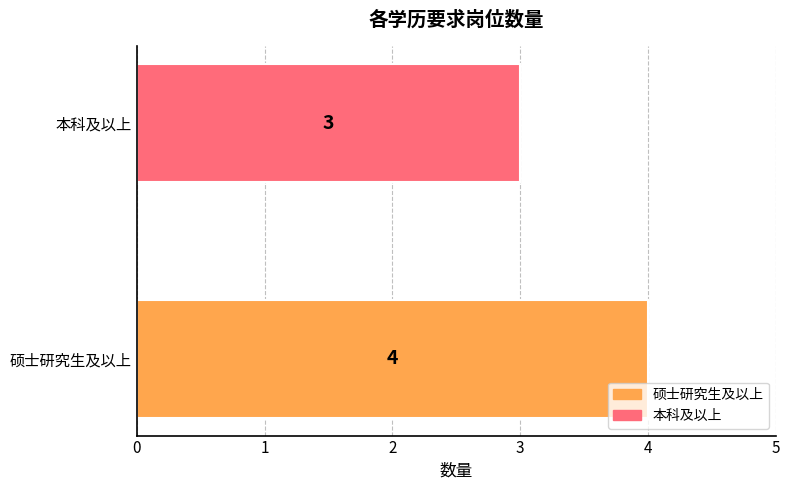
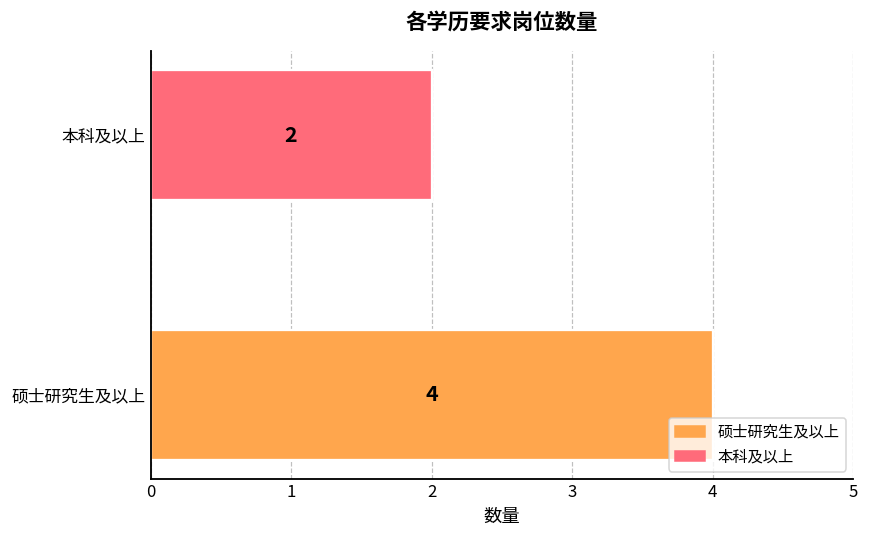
本科及以上: 3 -> 2
